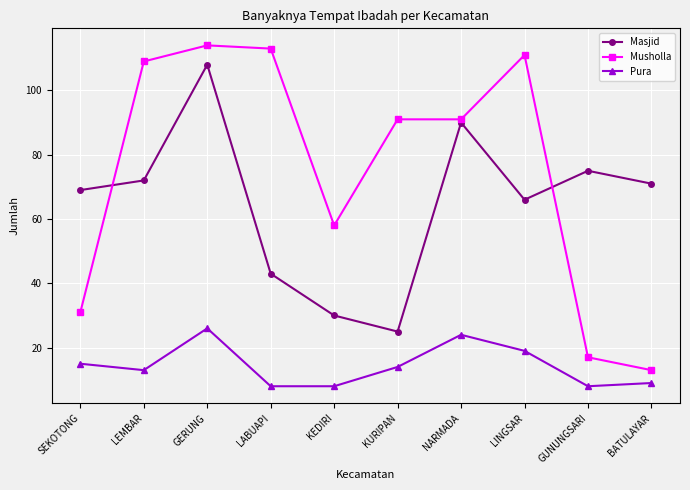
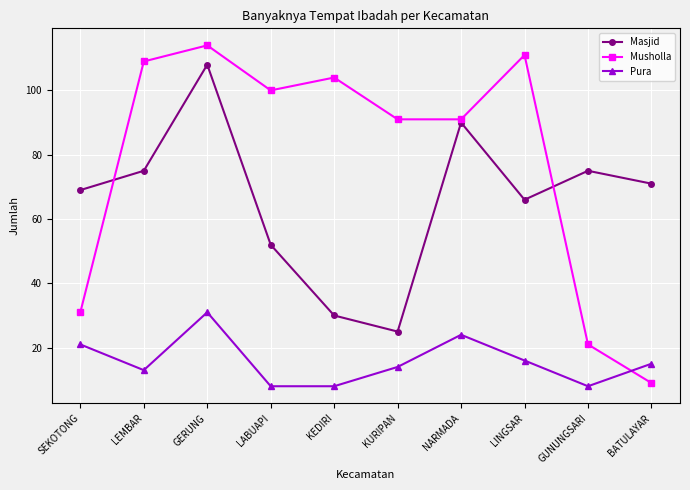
Pura, SEKOTONG: 15 -> 21
Masjid, LEMBAR: 72 -> 75
Pura, GERUNG: 26 -> 31
Masjid, LABUAPI: 43 -> 52
Musholla, LABUAPI: 113 -> 100
Musholla, KEDIRI: 58 -> 104
Pura, LINGSAR: 19 -> 16
Musholla, GUNUNGSARI: 17 -> 21
Musholla, BATULAYAR: 13 -> 9
Pura, BATULAYAR: 9 -> 15
